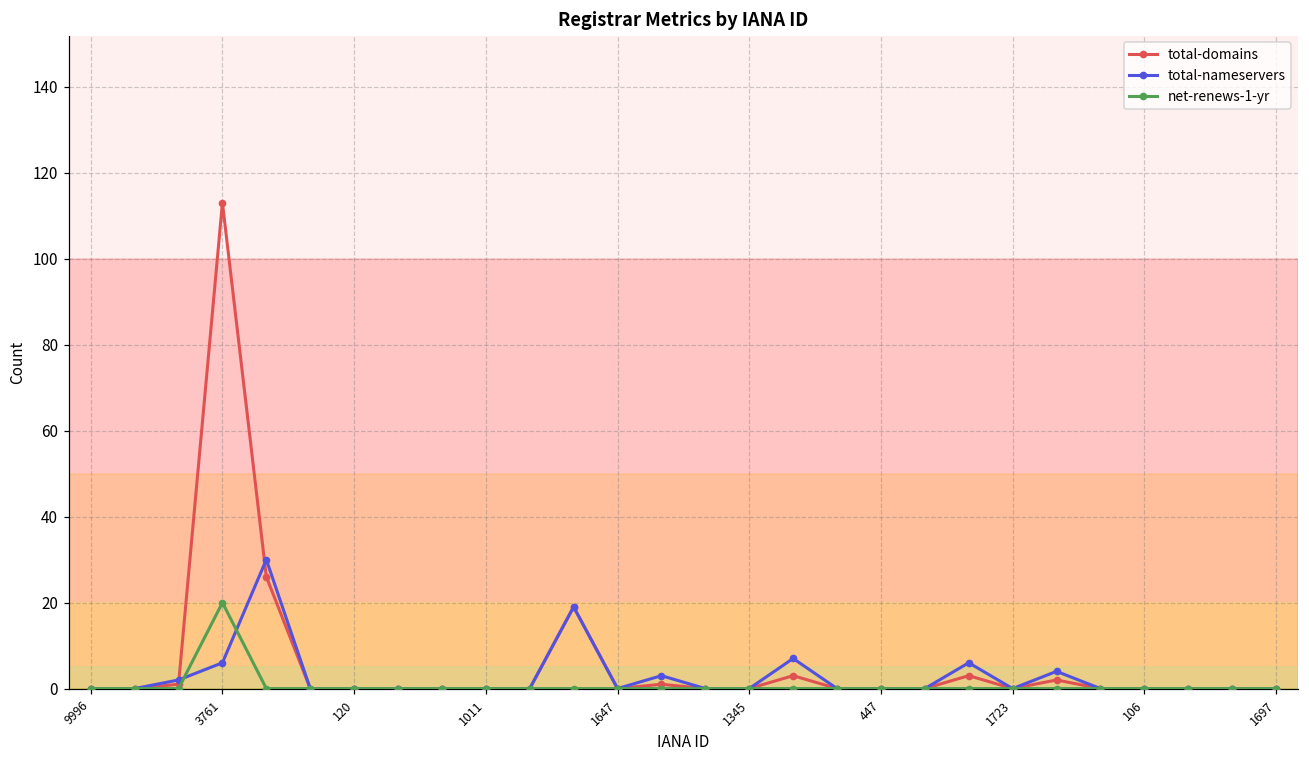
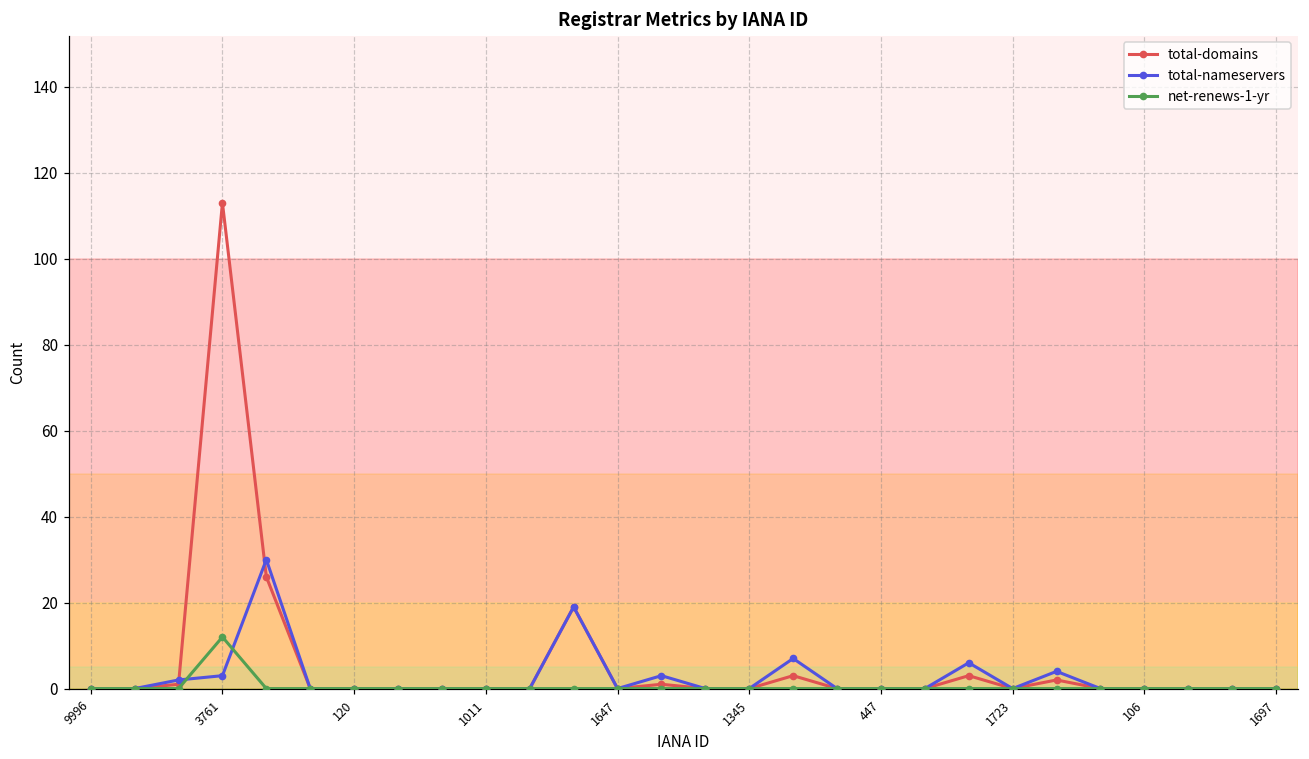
total-nameservers, 3761: 6 -> 3
net-renews-1-yr, 3761: 20 -> 12
